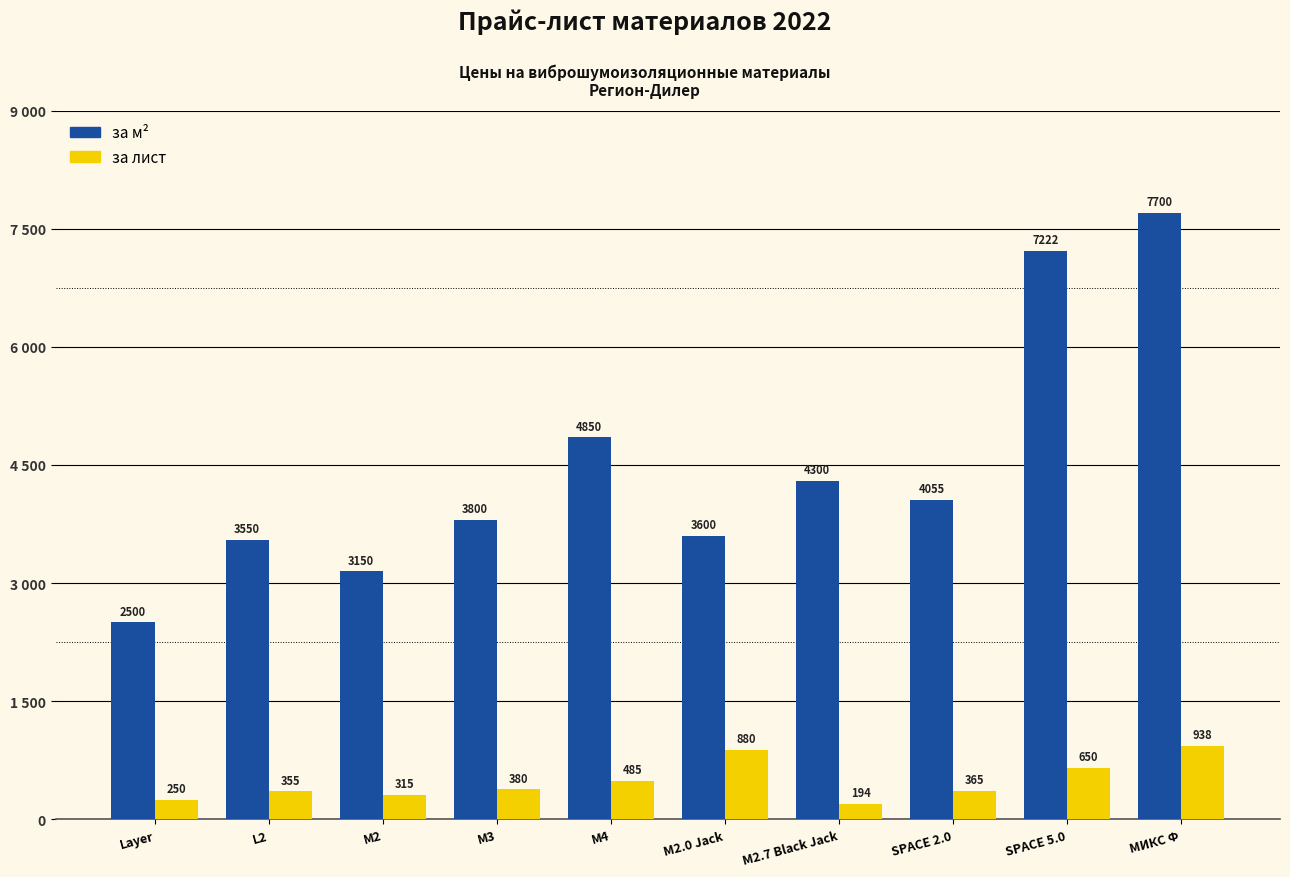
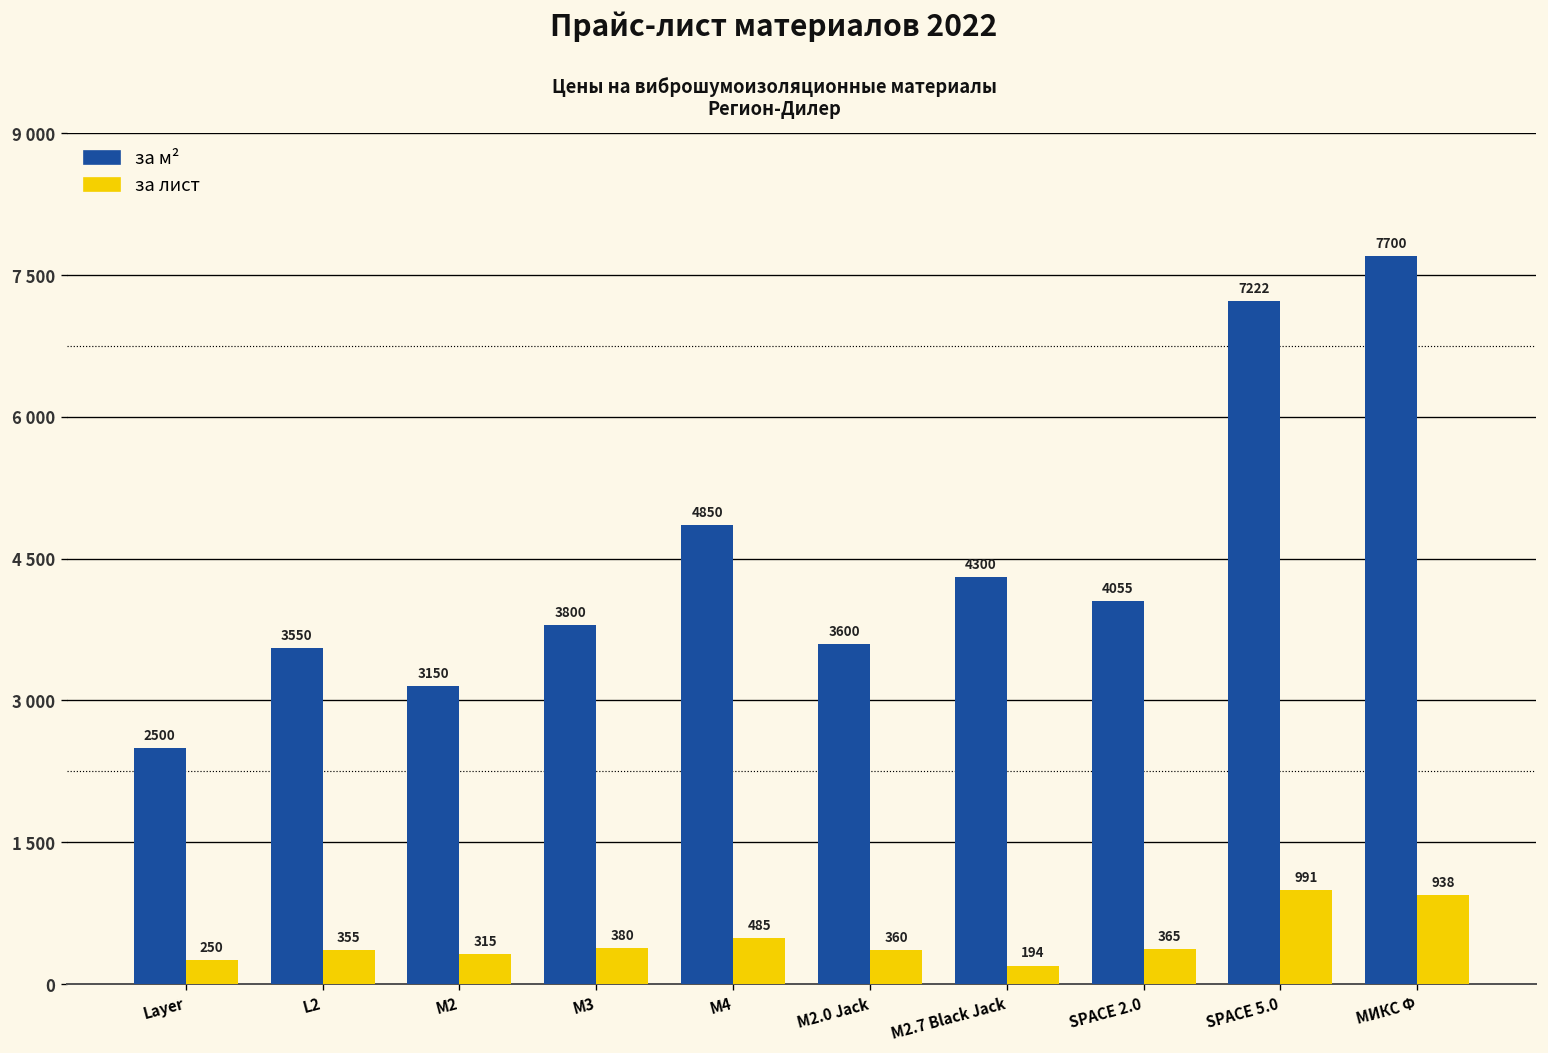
за лист, М2.0 Jack: 880 -> 360
за лист, SPACE 5.0: 650 -> 991
